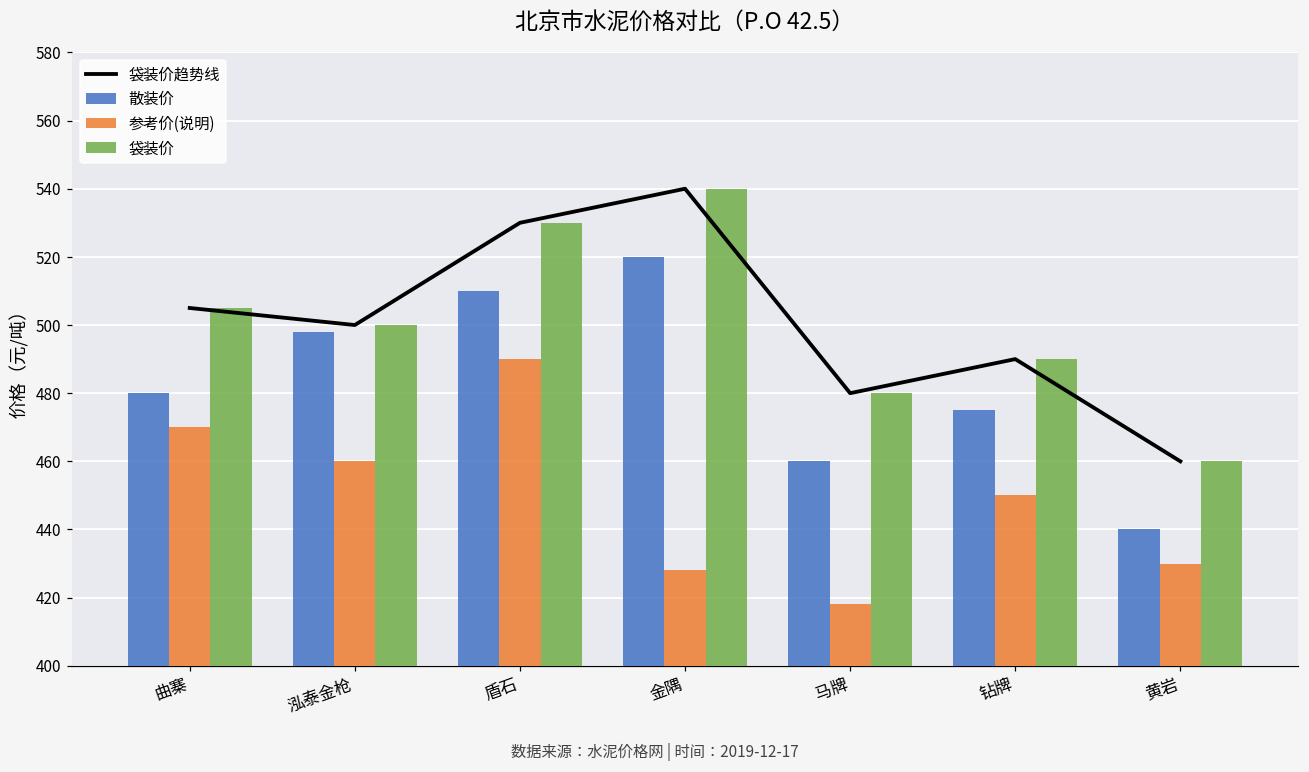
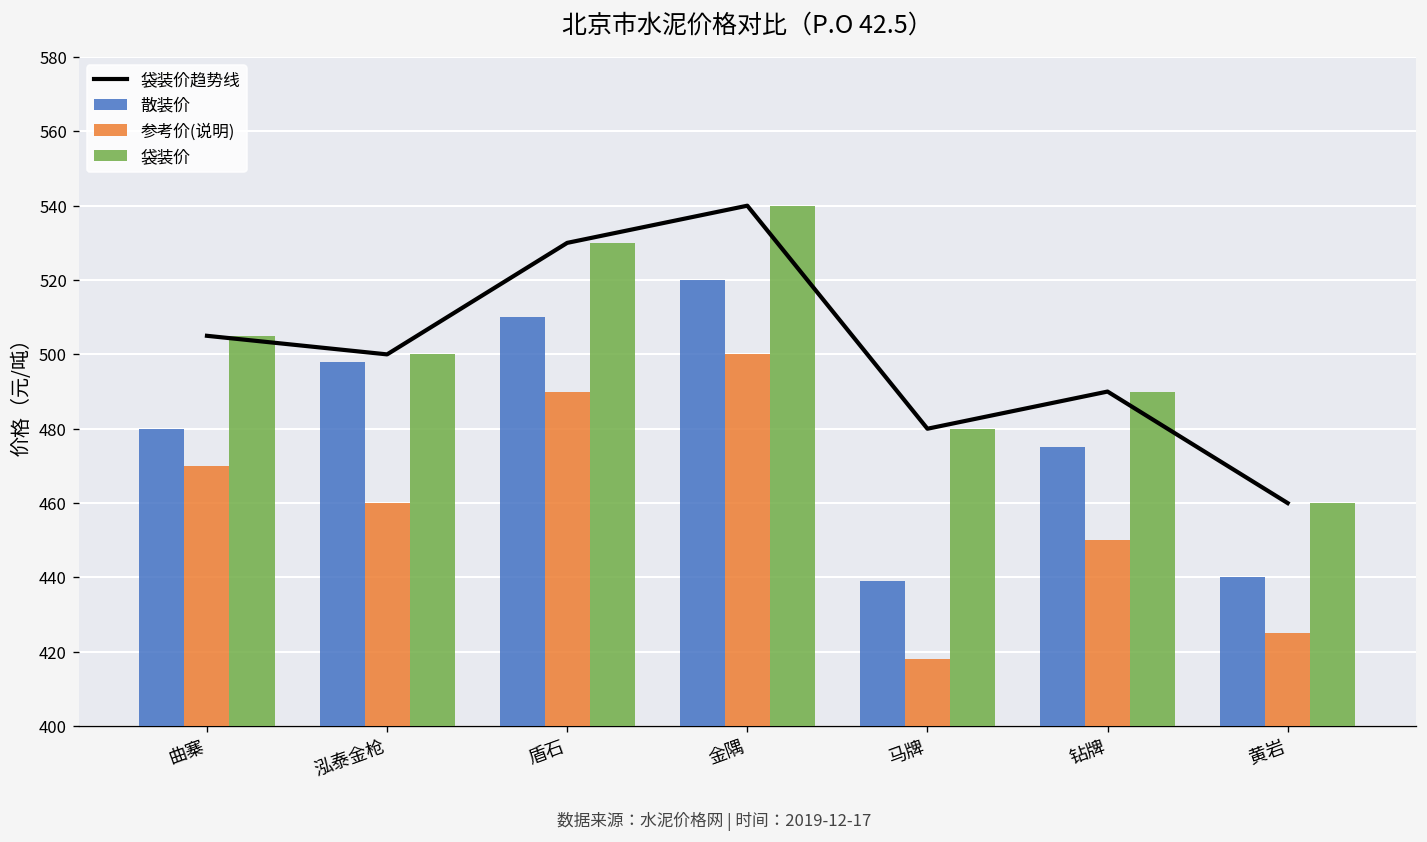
参考价(说明), 金隅: 428 -> 500
散装价, 马牌: 460 -> 439
参考价(说明), 黄岩: 430 -> 425
